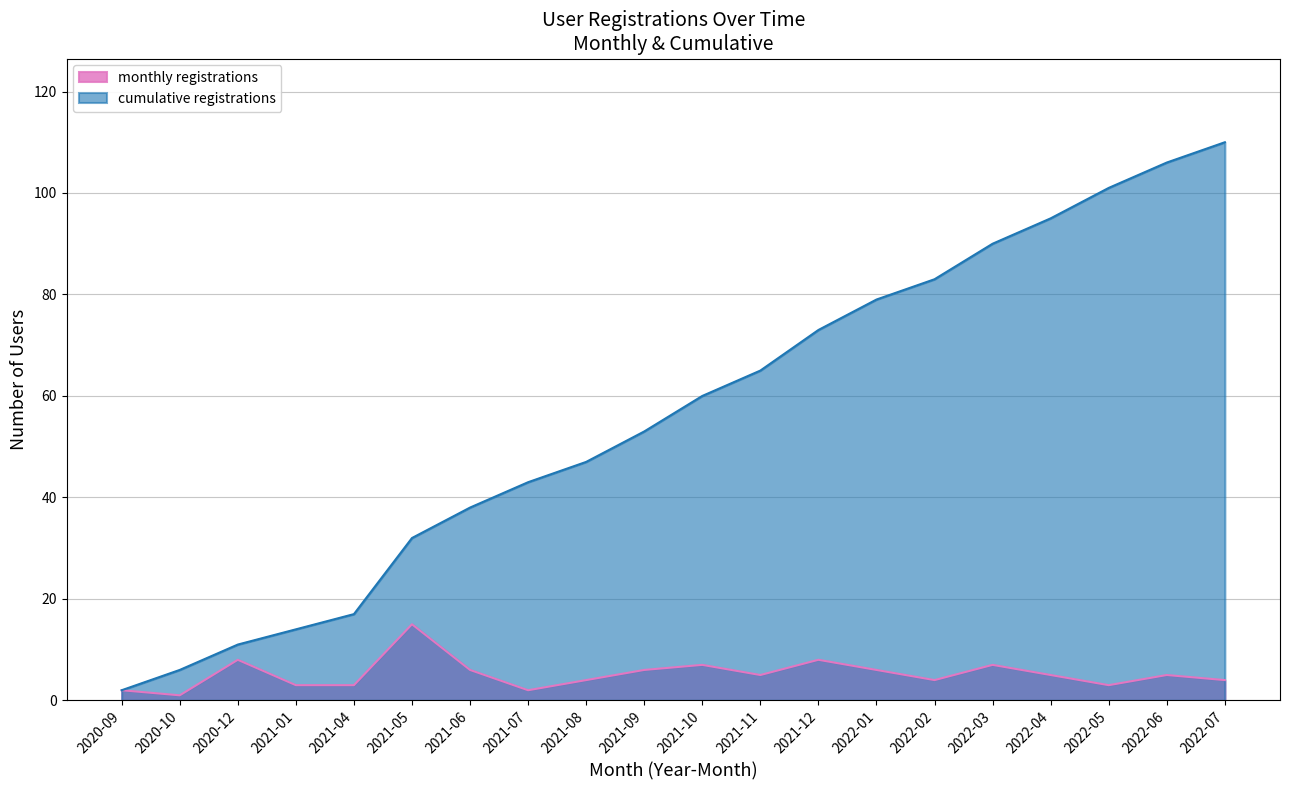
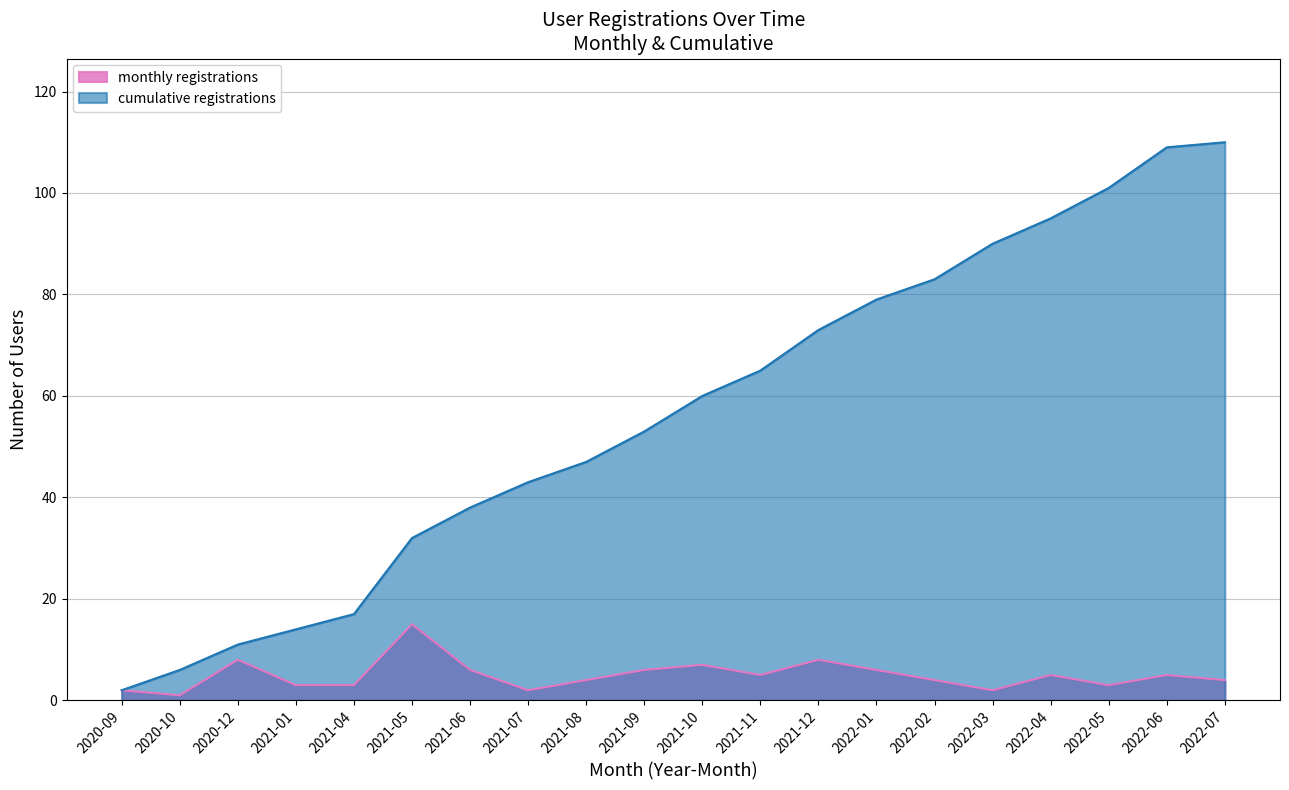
monthly registrations, 2022-03: 7 -> 2
cumulative registrations, 2022-06: 106 -> 109
